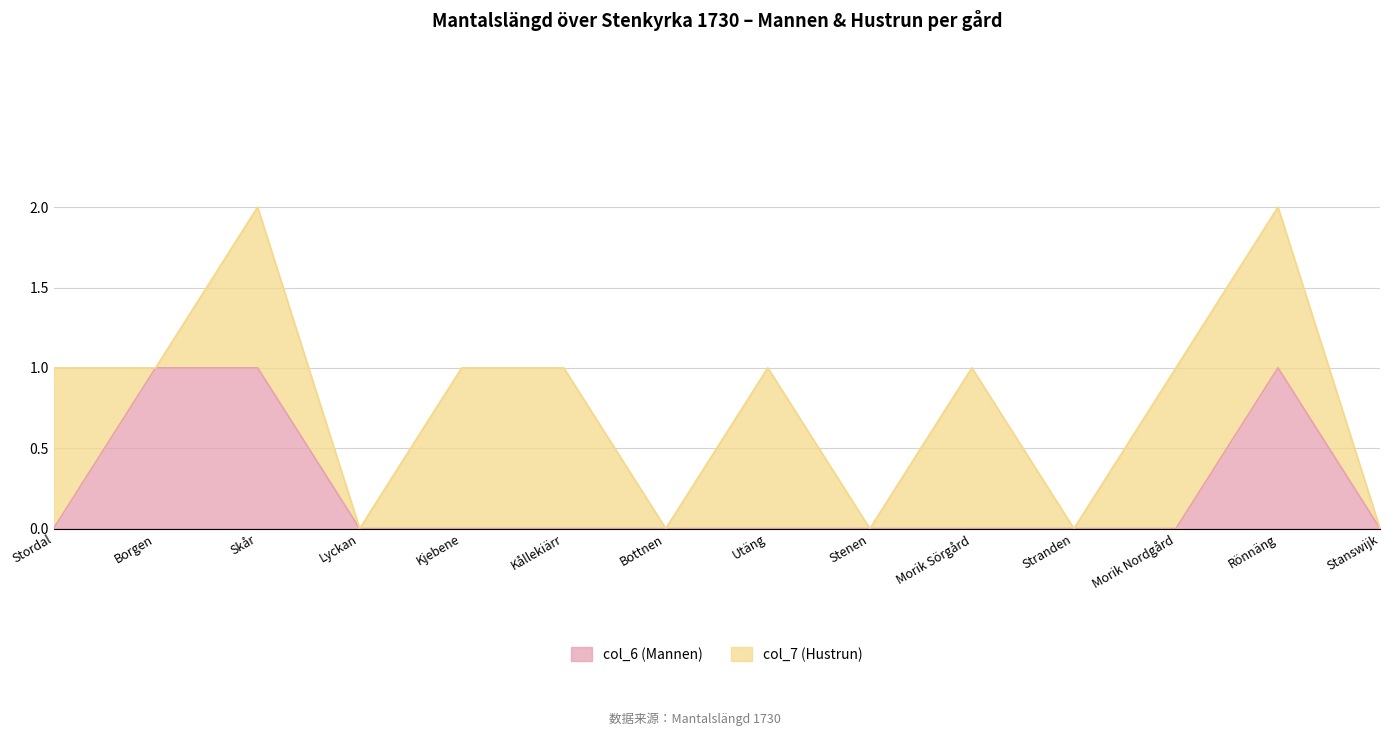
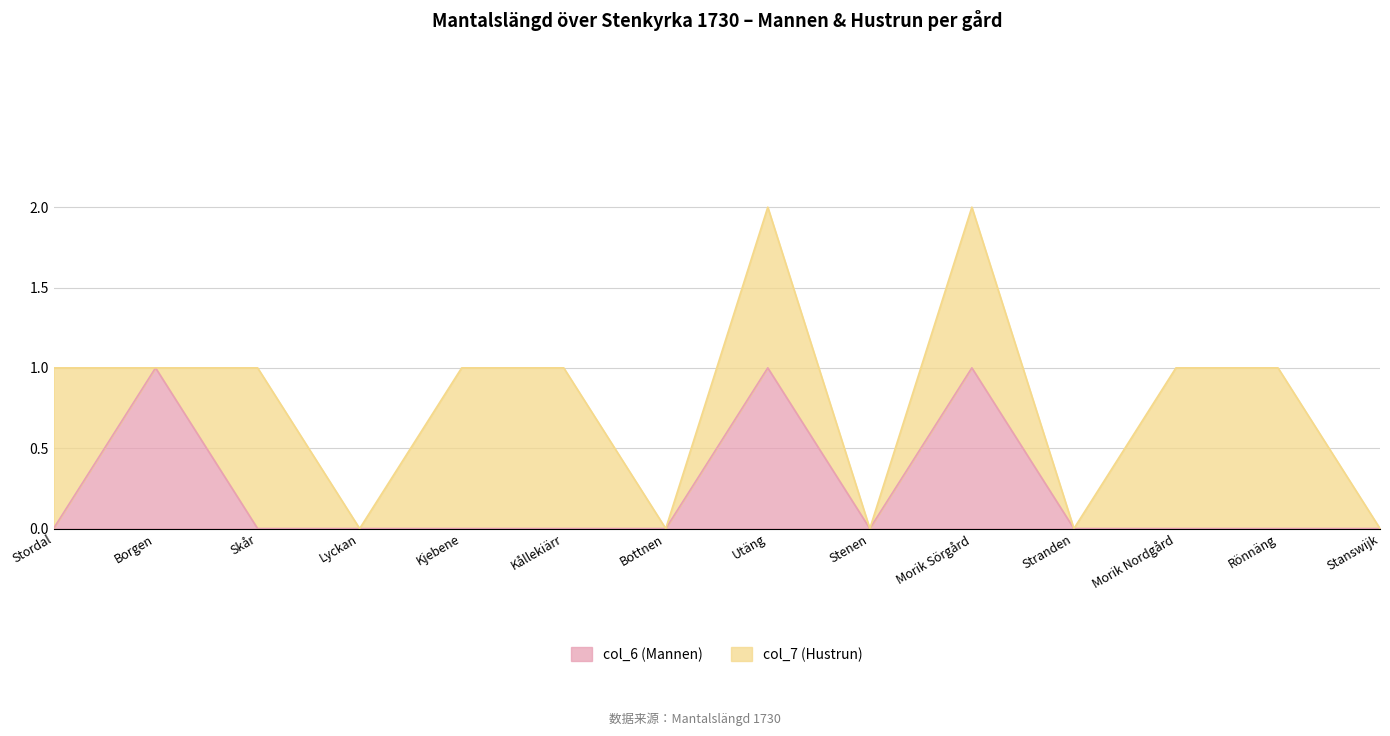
col_6 (Mannen), Skår: 1 -> 0
col_6 (Mannen), Utäng: 0 -> 1
col_6 (Mannen), Morik Sörgård: 0 -> 1
col_6 (Mannen), Rönnäng: 1 -> 0
